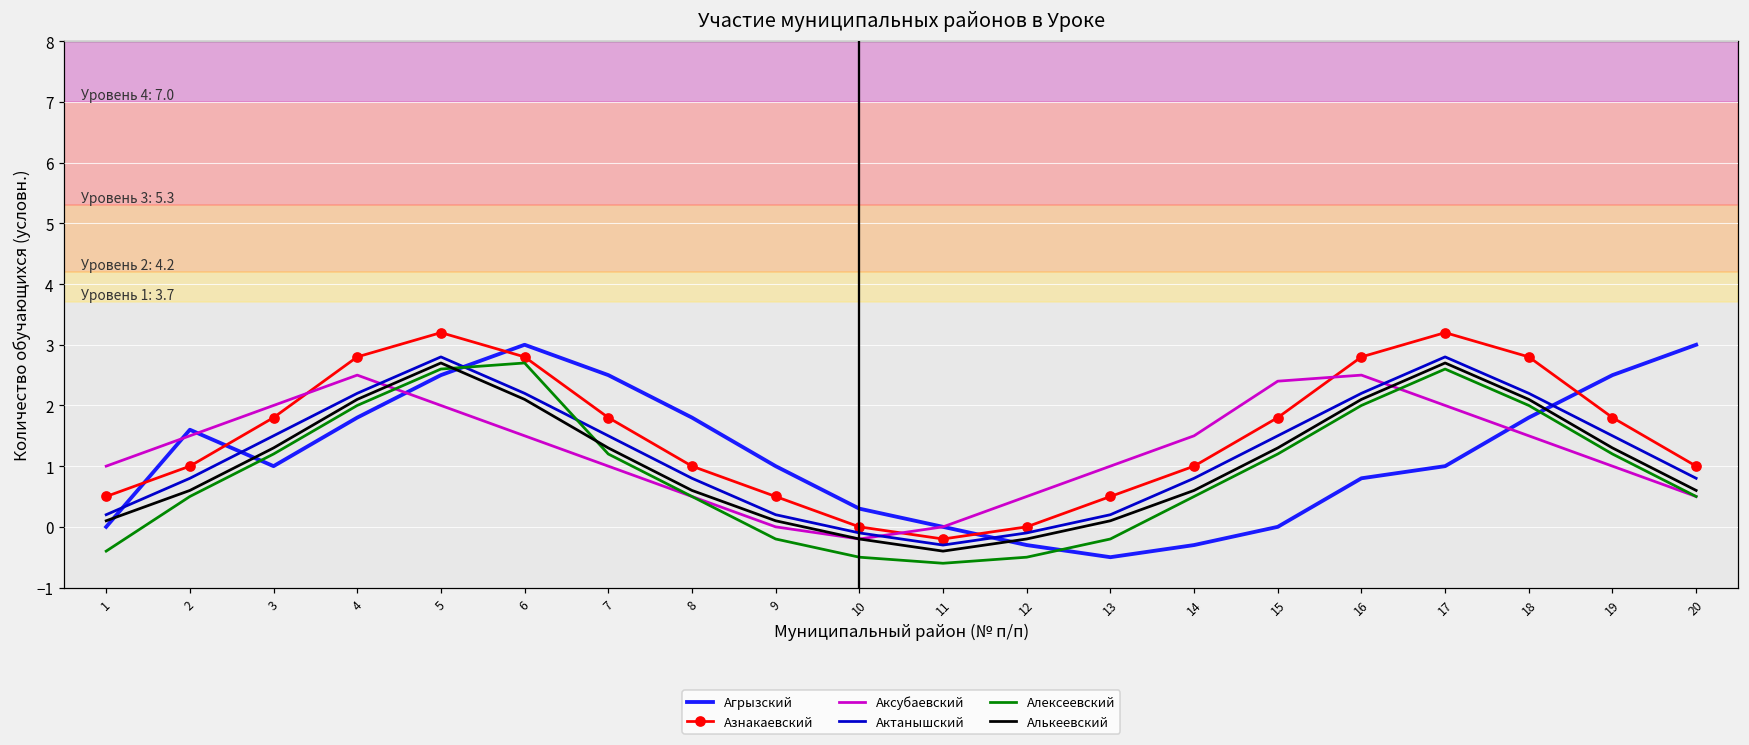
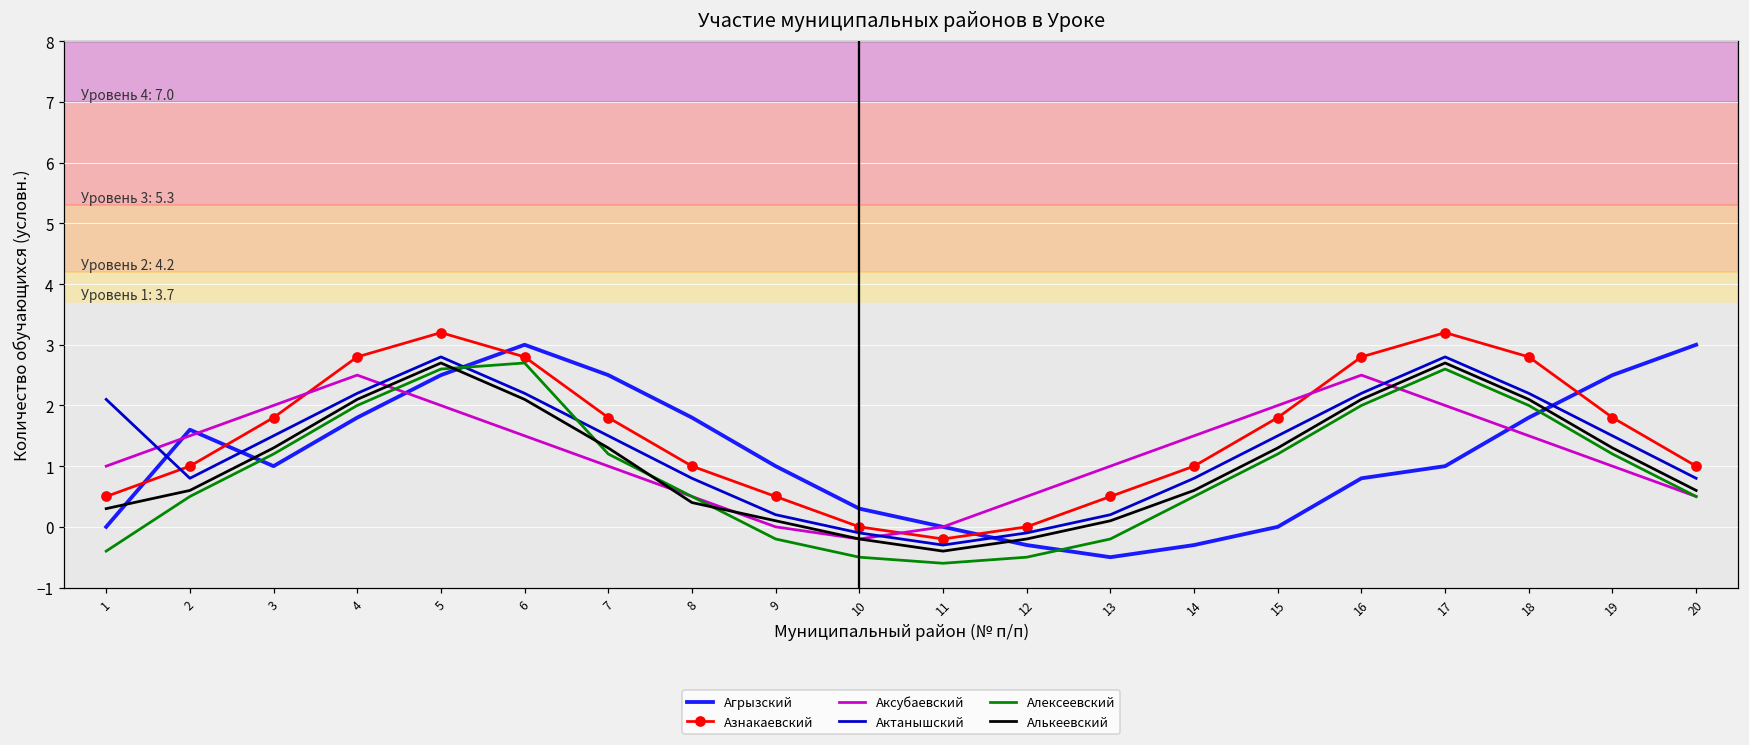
Актанышский, 1: 0.2 -> 2.1
Алькеевский, 1: 0.1 -> 0.3
Алькеевский, 8: 0.6 -> 0.4
Аксубаевский, 15: 2.4 -> 2.0
